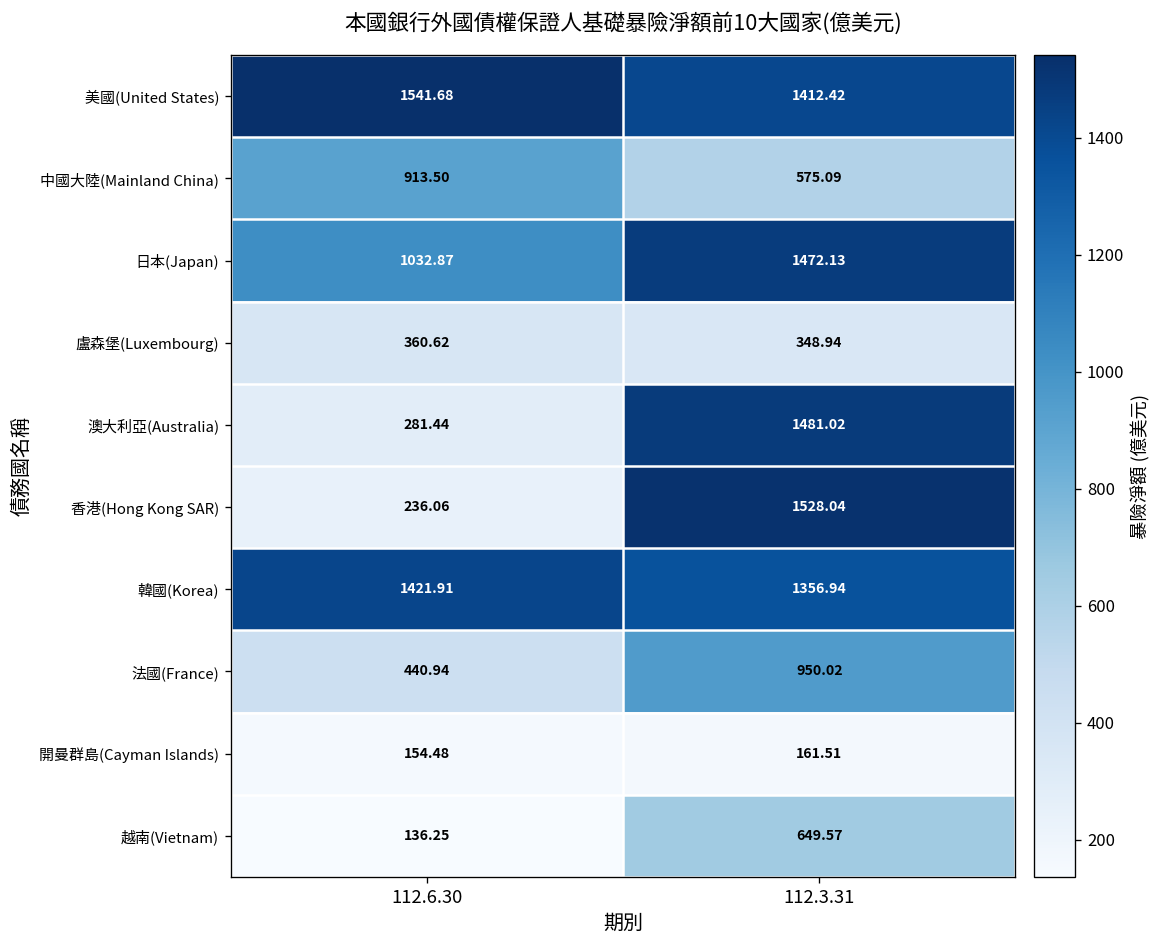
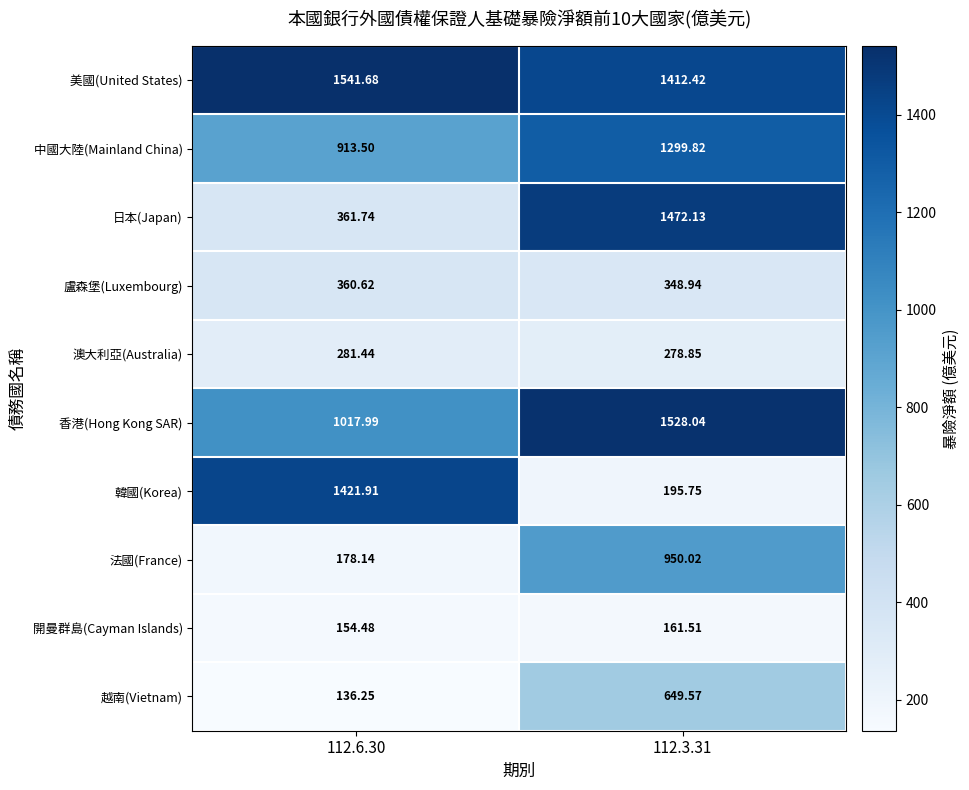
中國大陸(Mainland China), 112.3.31: 575.09 -> 1299.82
日本(Japan), 112.6.30: 1032.87 -> 361.74
澳大利亞(Australia), 112.3.31: 1481.02 -> 278.85
香港(Hong Kong SAR), 112.6.30: 236.06 -> 1017.99
韓國(Korea), 112.3.31: 1356.94 -> 195.75
法國(France), 112.6.30: 440.94 -> 178.14
